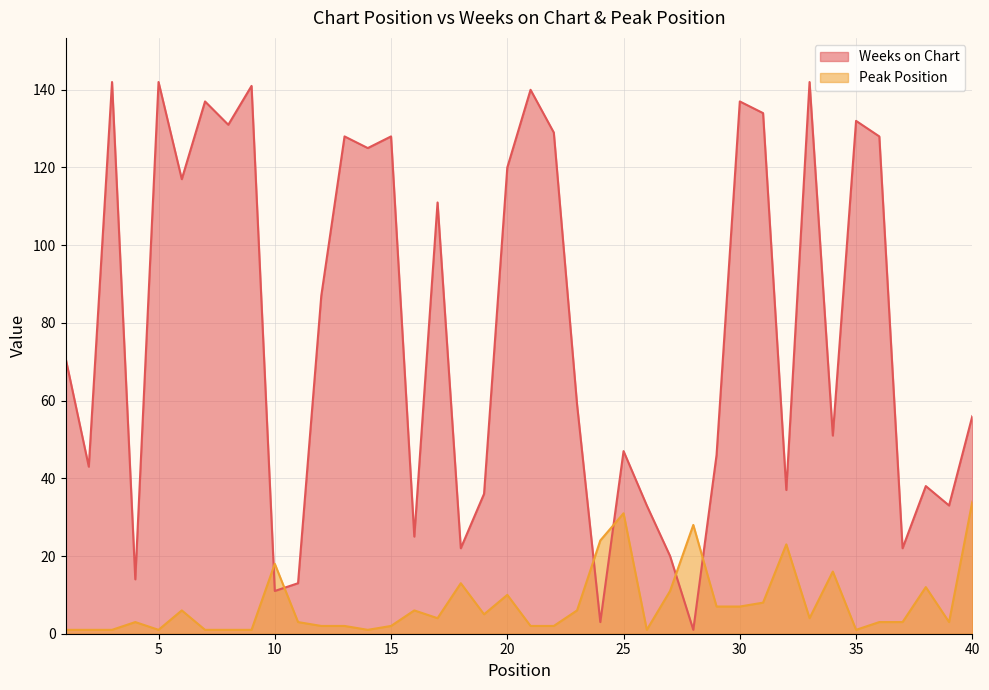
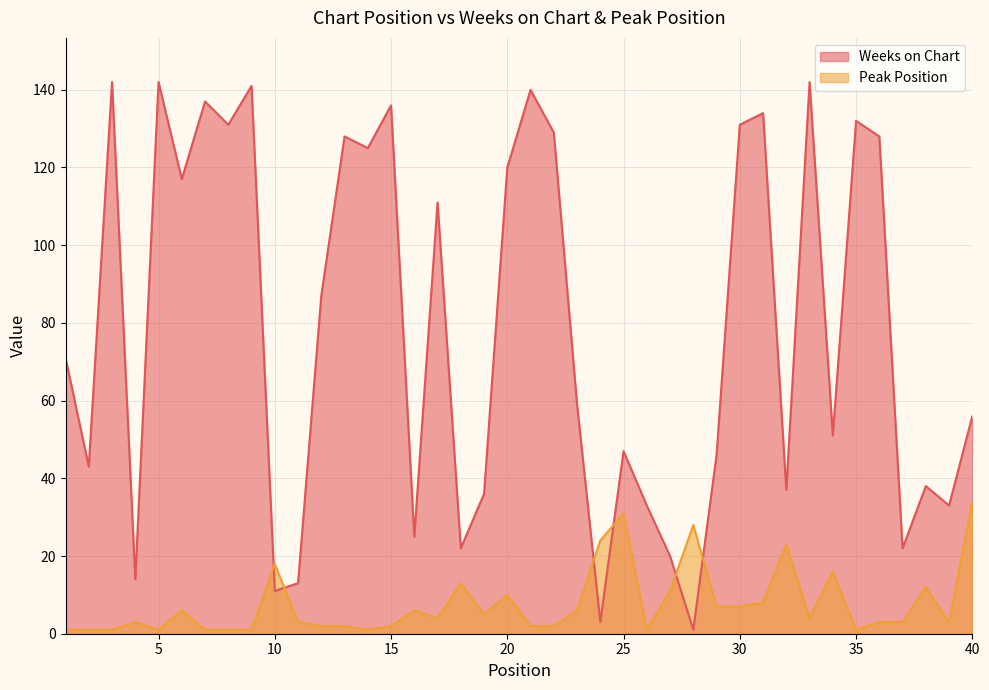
Weeks on Chart, 15: 128 -> 136
Weeks on Chart, 30: 137 -> 131
